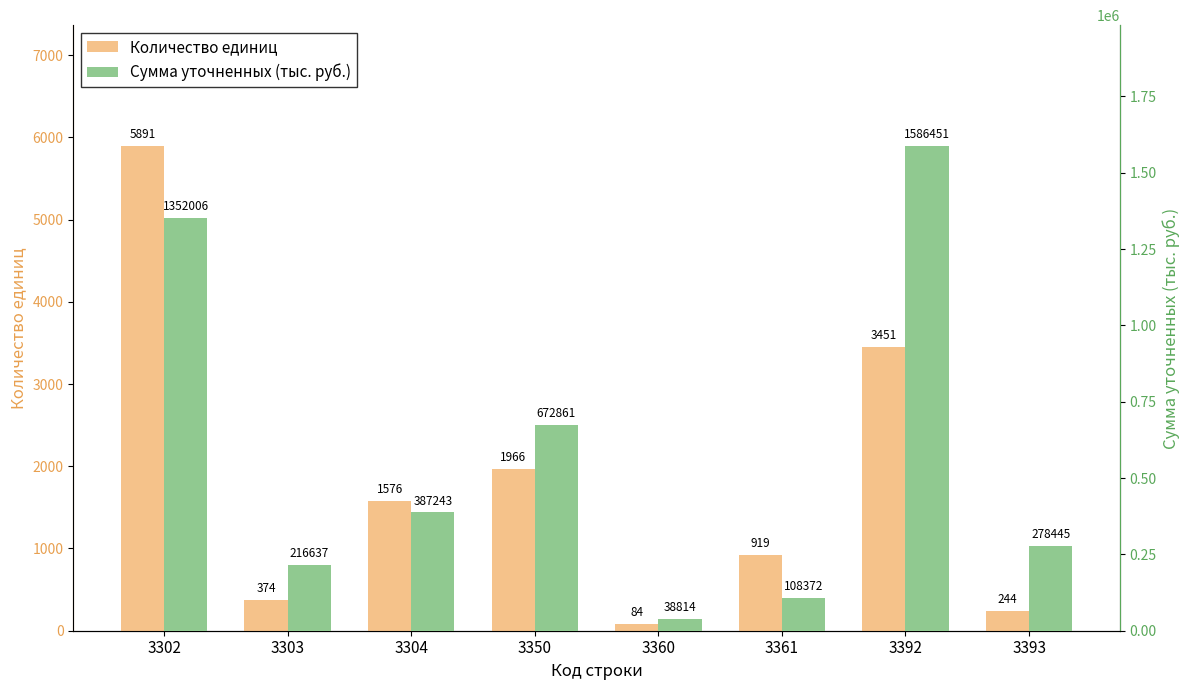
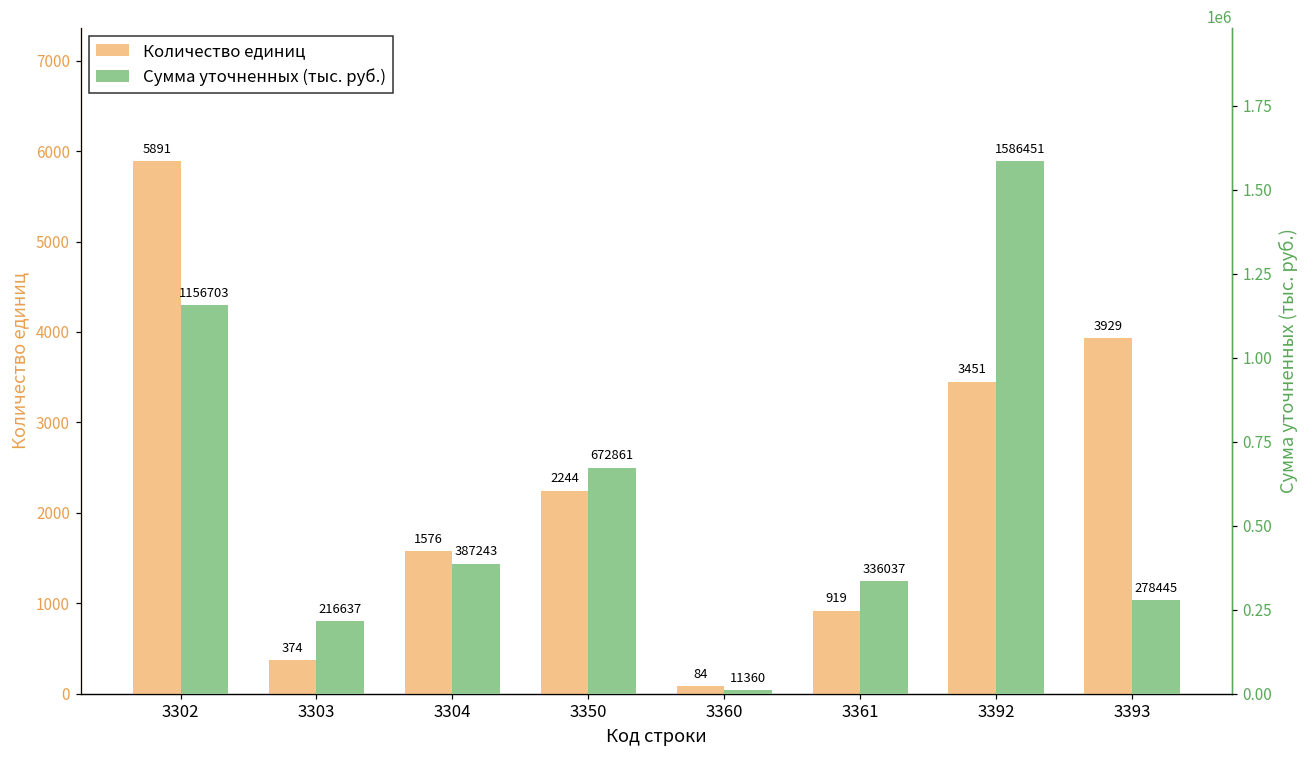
Количество единиц, 3350: 1966 -> 2244
Количество единиц, 3393: 244 -> 3929
Сумма уточненных (тыс. руб.), 3302: 1352006 -> 1156703
Сумма уточненных (тыс. руб.), 3360: 38814 -> 11360
Сумма уточненных (тыс. руб.), 3361: 108372 -> 336037
